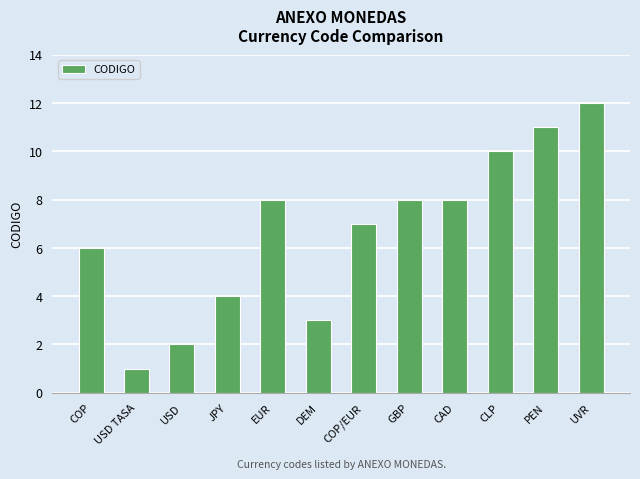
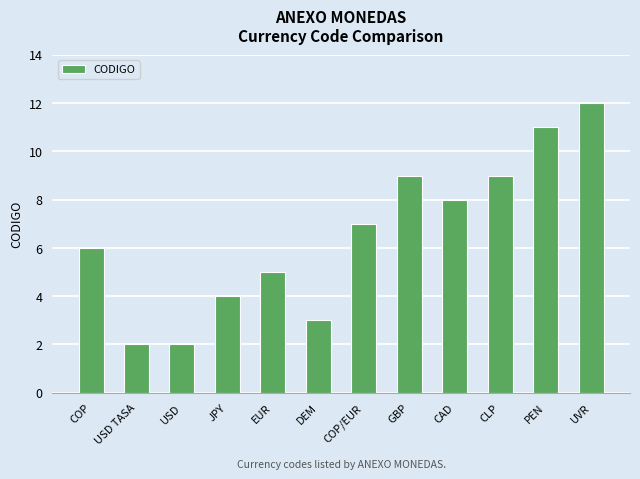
USD TASA: 1 -> 2
EUR: 8 -> 5
GBP: 8 -> 9
CLP: 10 -> 9
